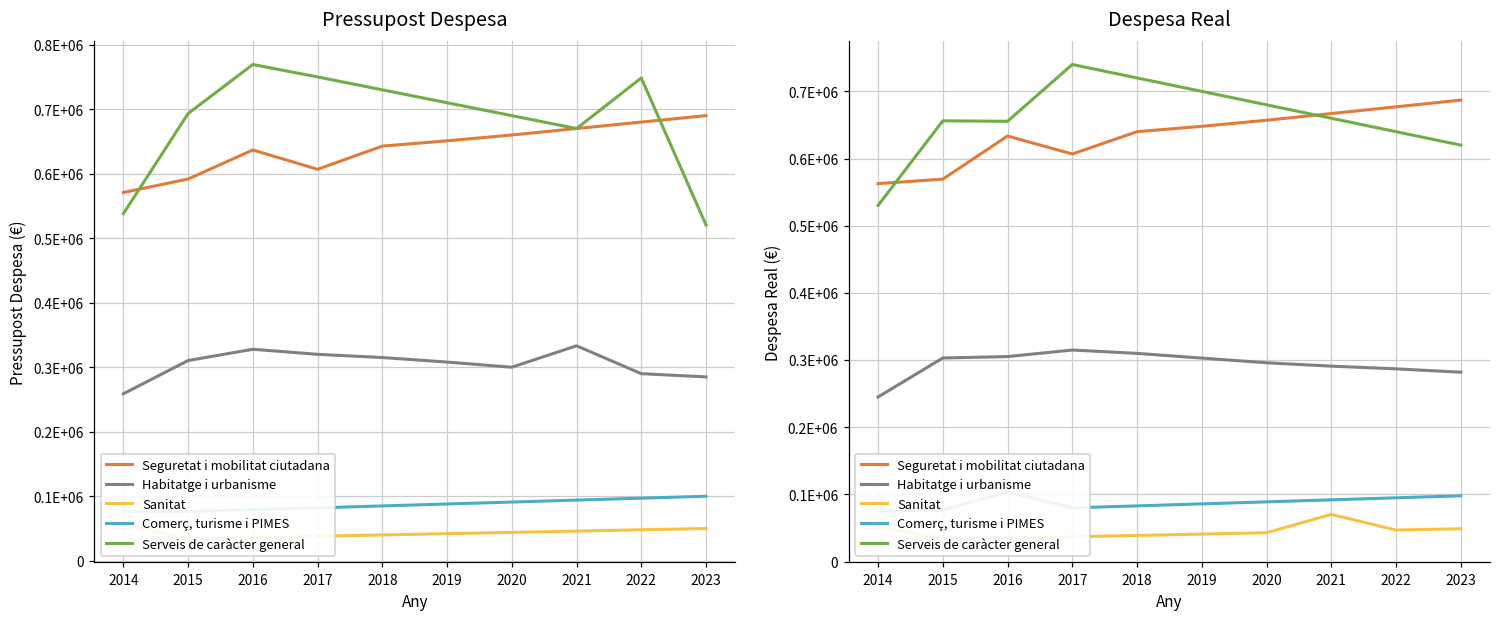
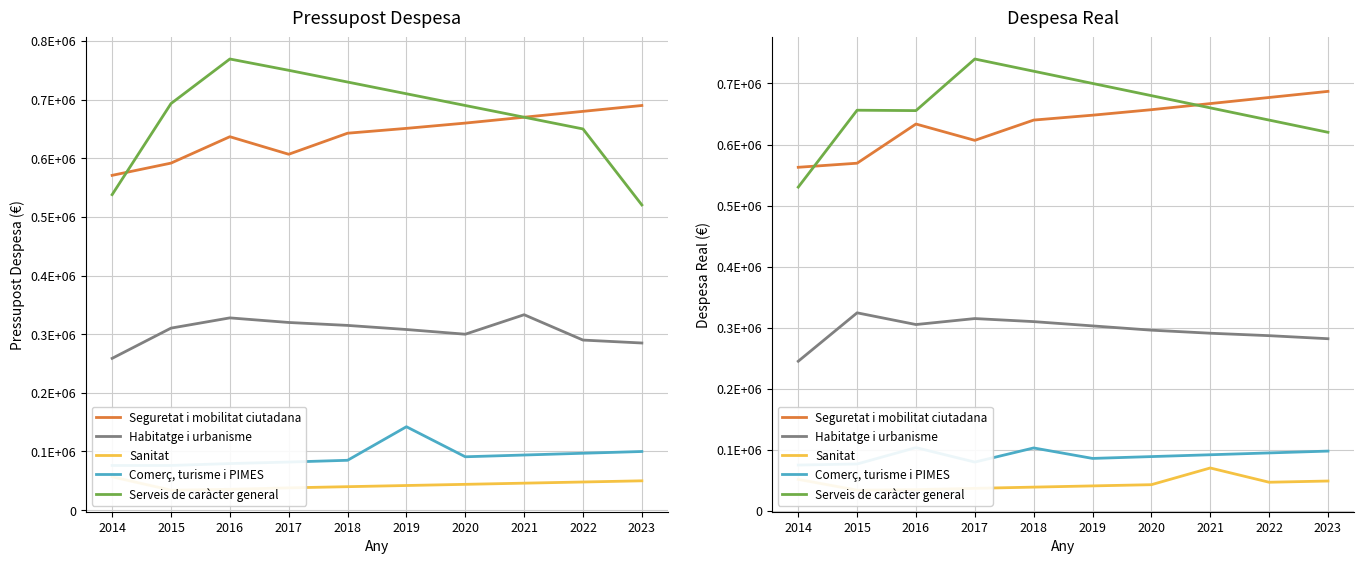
Pressupost Despesa, Comerç, turisme i PIMES, 2019: 90000 -> 140000
Pressupost Despesa, Serveis de caràcter general, 2022: 750000 -> 650000
Despesa Real, Habitatge i urbanisme, 2015: 300000 -> 320000
Despesa Real, Comerç, turisme i PIMES, 2018: 80000 -> 100000
